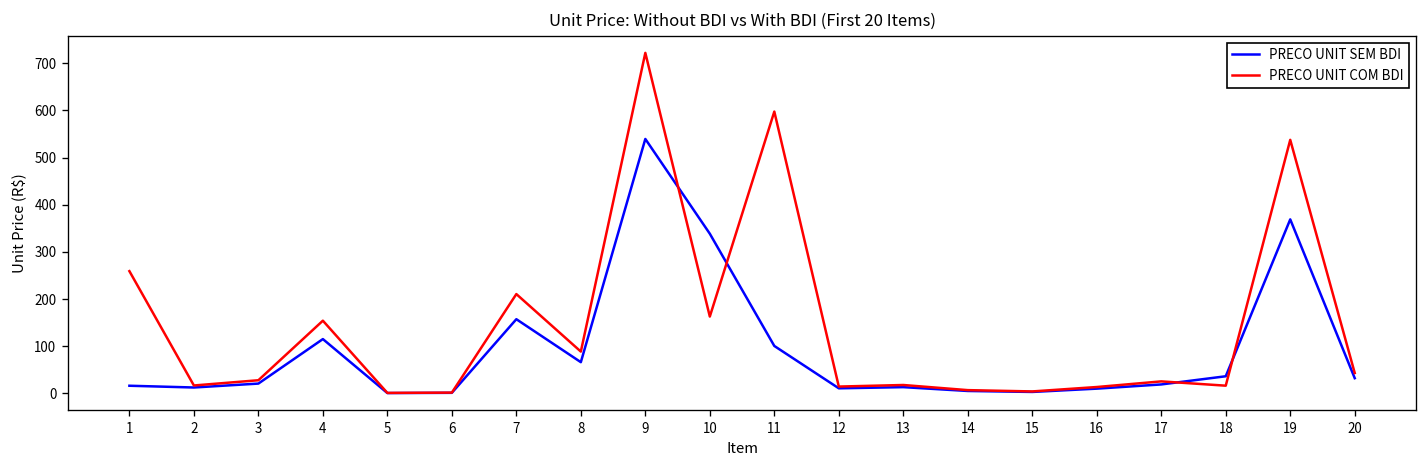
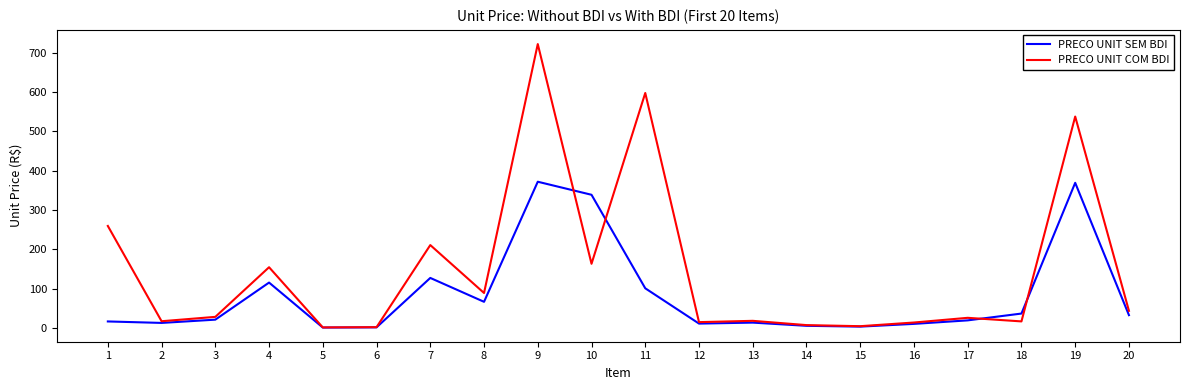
PRECO UNIT SEM BDI, 7: 160 -> 130
PRECO UNIT SEM BDI, 9: 540 -> 370
